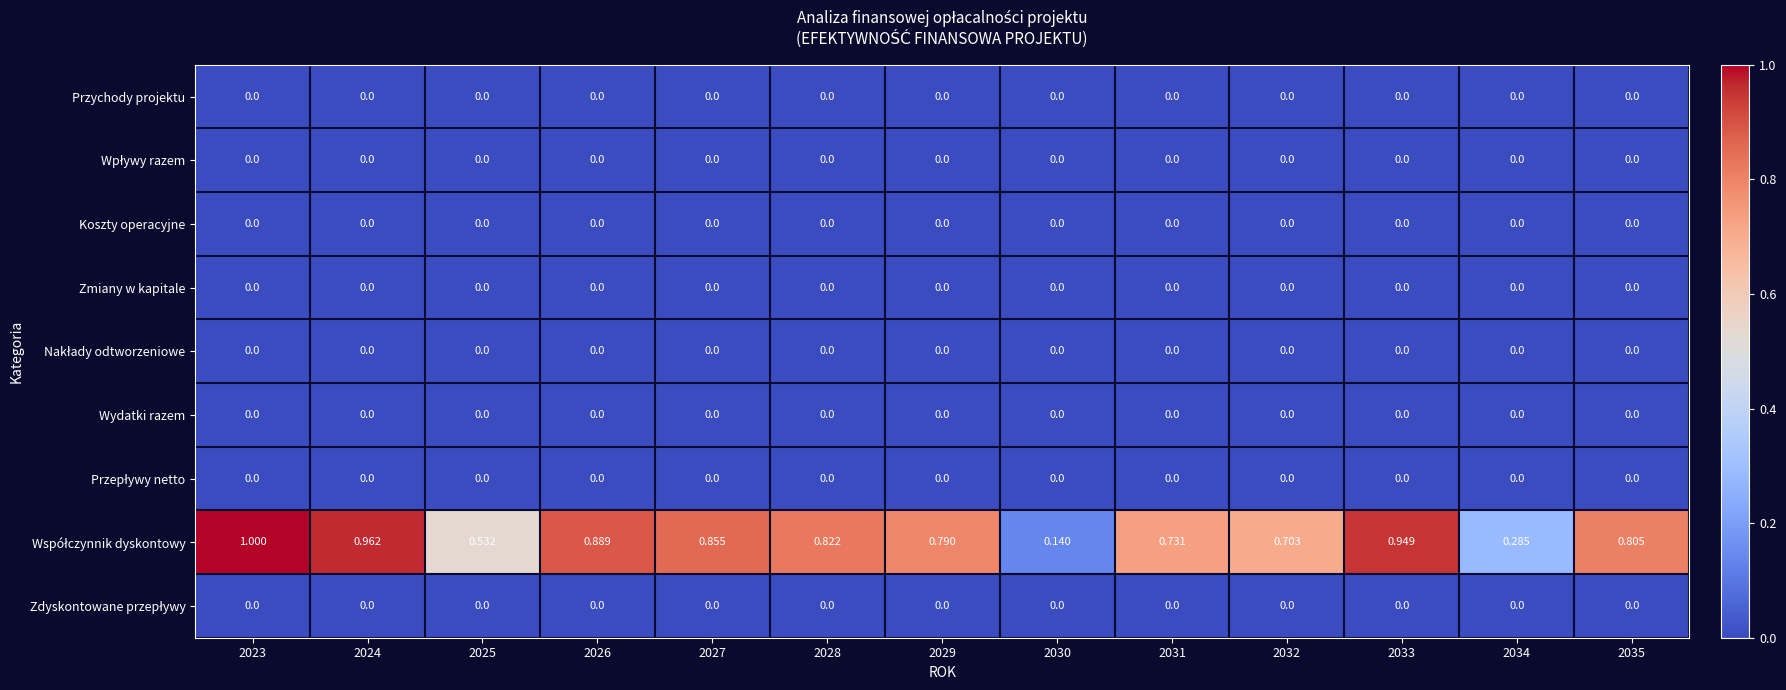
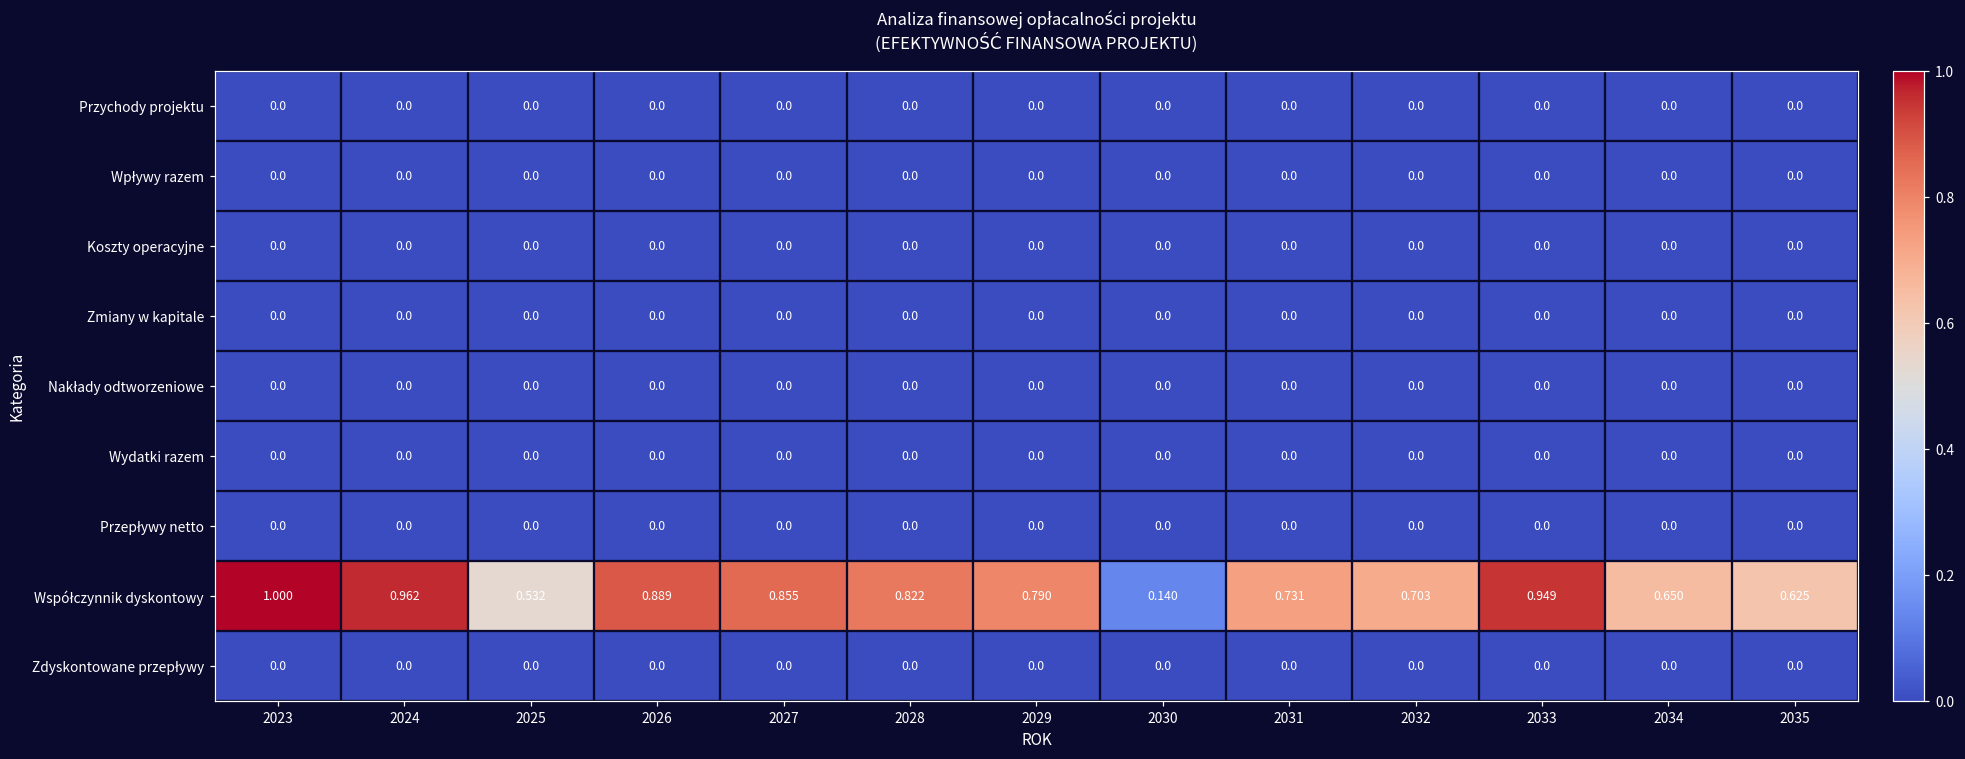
Współczynnik dyskontowy, 2034: 0.285 -> 0.650
Współczynnik dyskontowy, 2035: 0.805 -> 0.625
